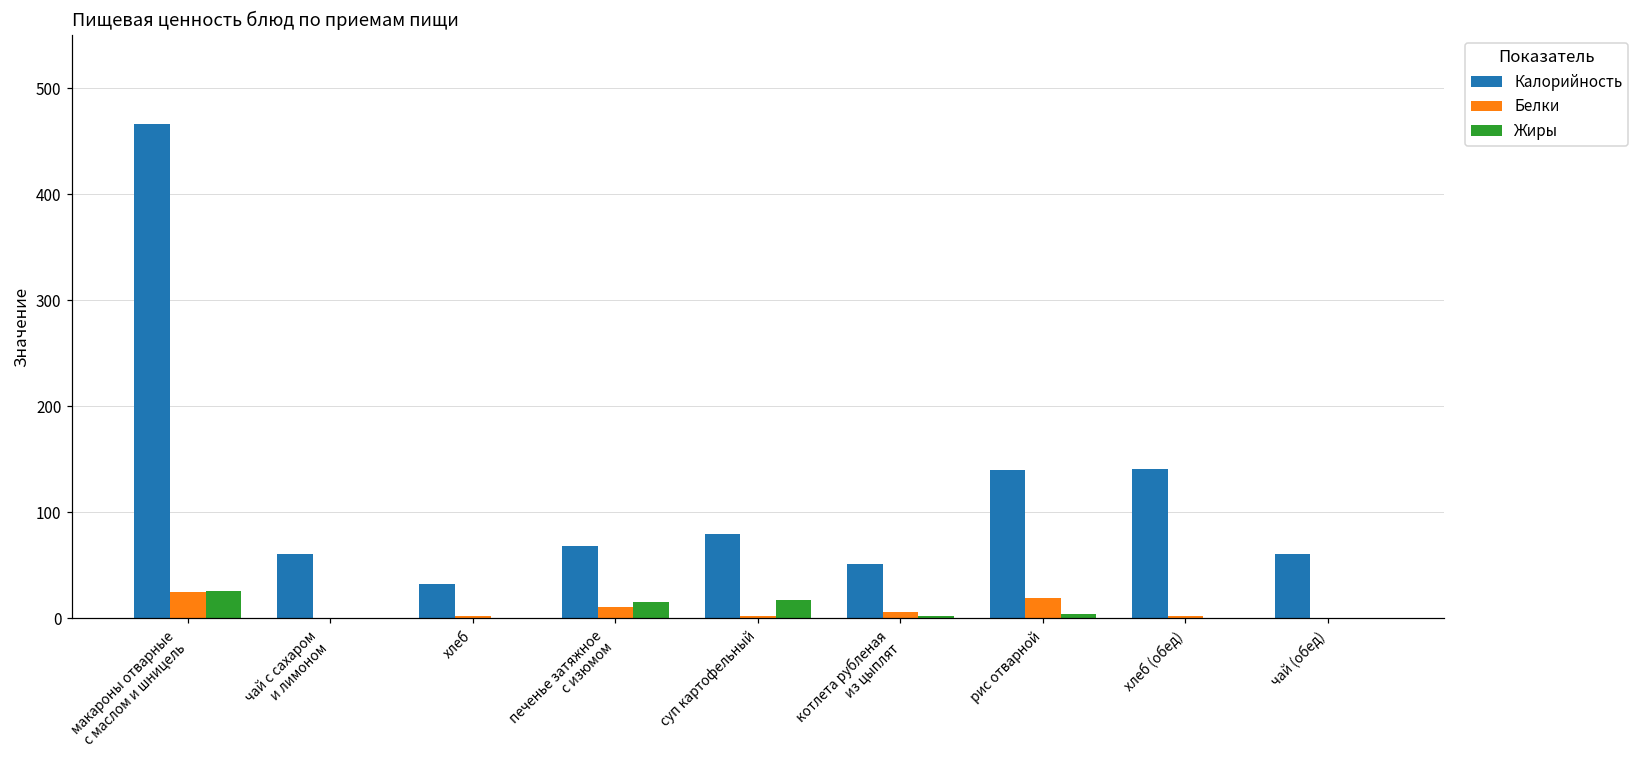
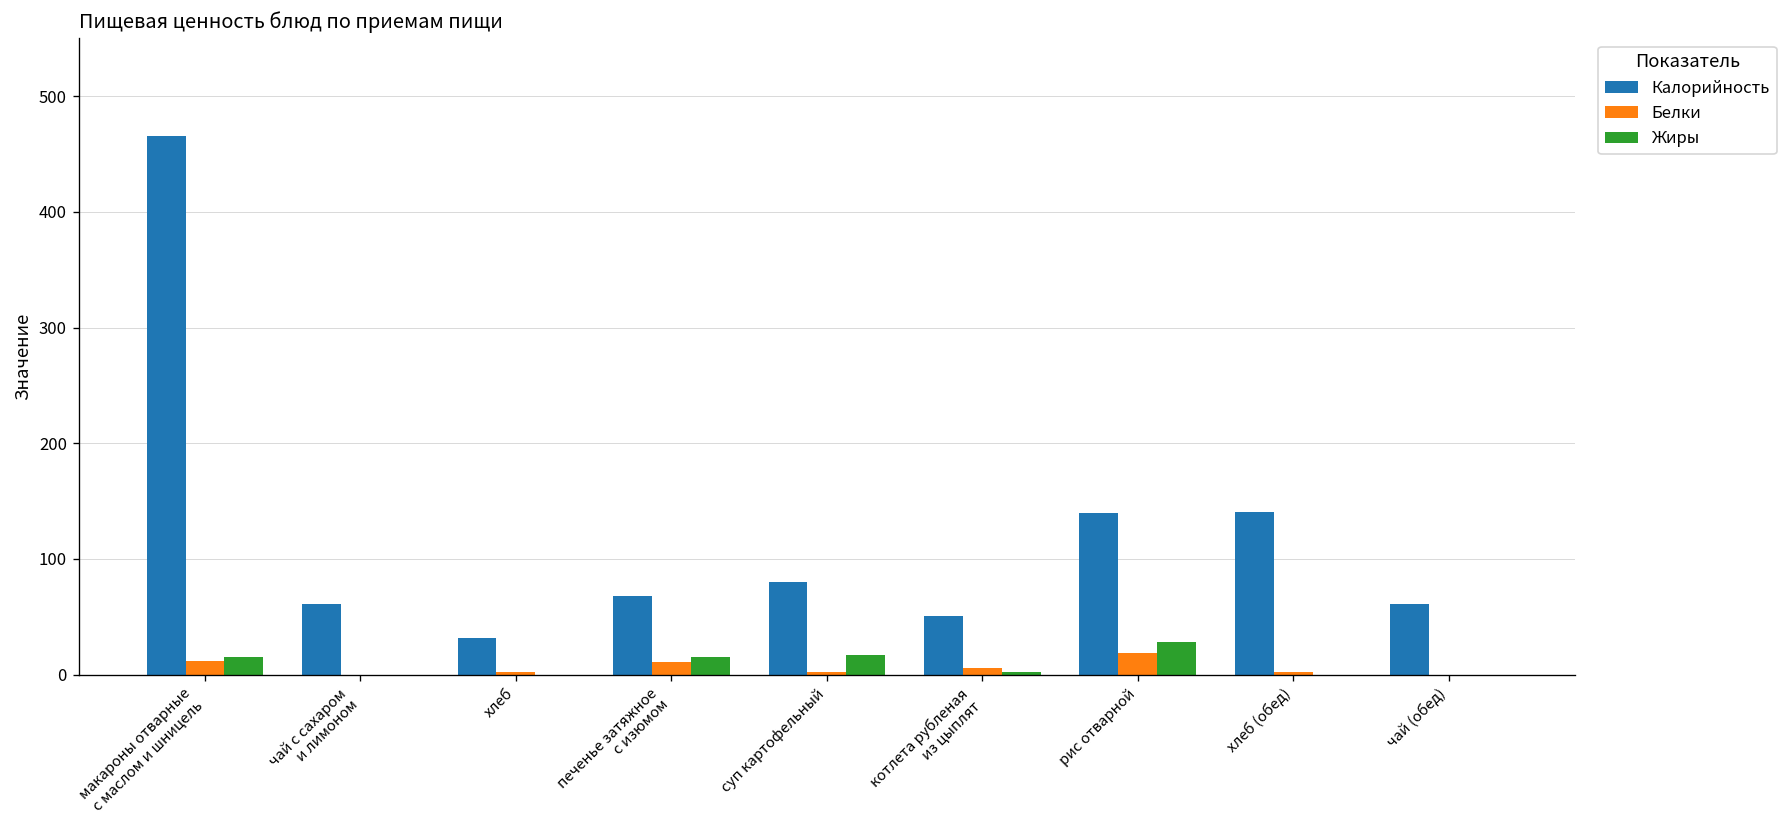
Белки, макароны отварные с маслом и шницель: 30 -> 10
Жиры, макароны отварные с маслом и шницель: 30 -> 20
Жиры, рис отварной: 0 -> 30
